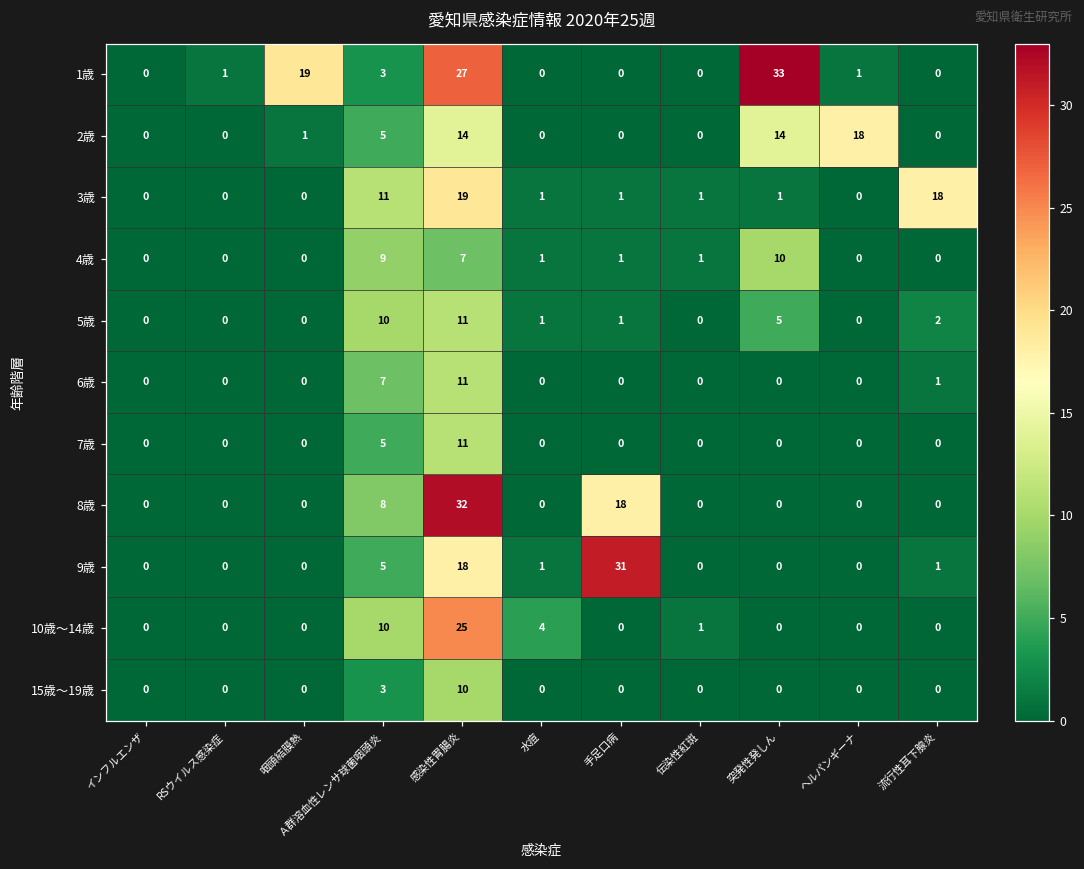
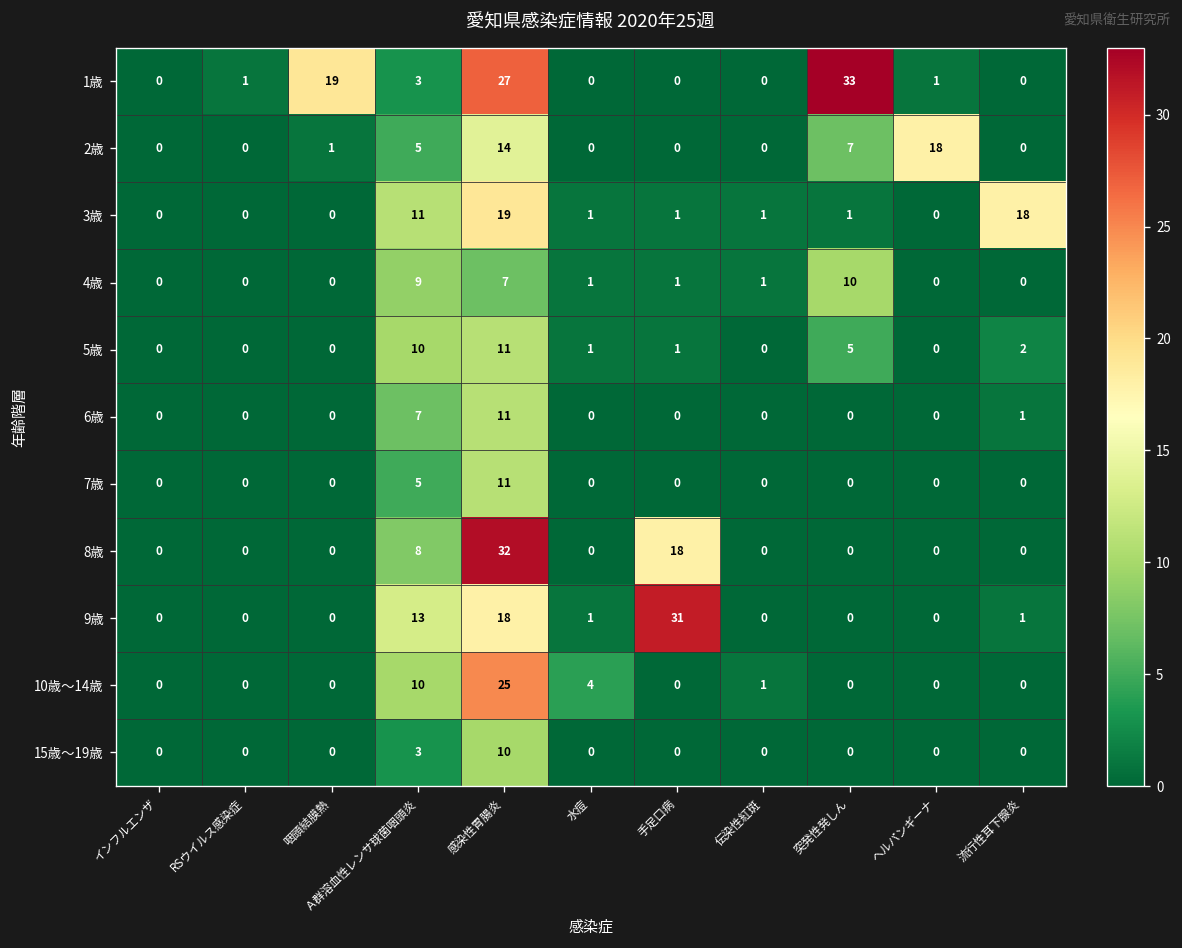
2歳, 突発性発しん: 14 -> 7
9歳, Ａ群溶血性レンサ球菌咽頭炎: 5 -> 13
